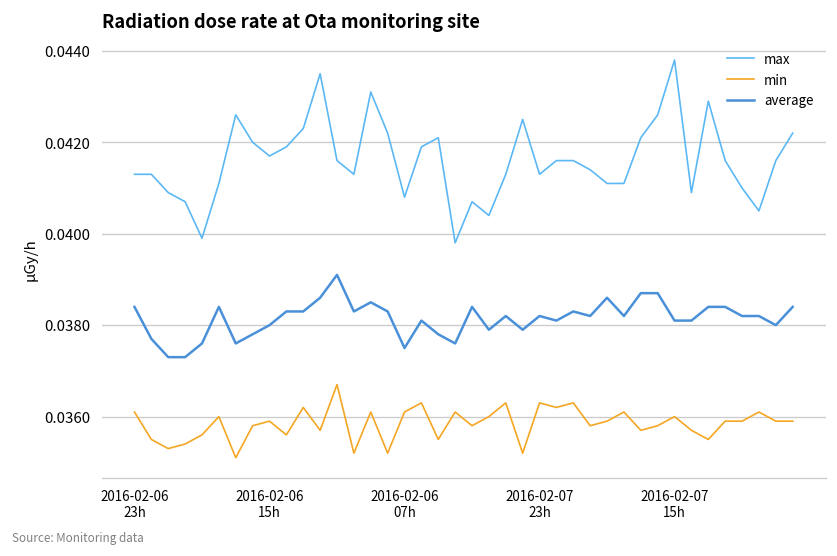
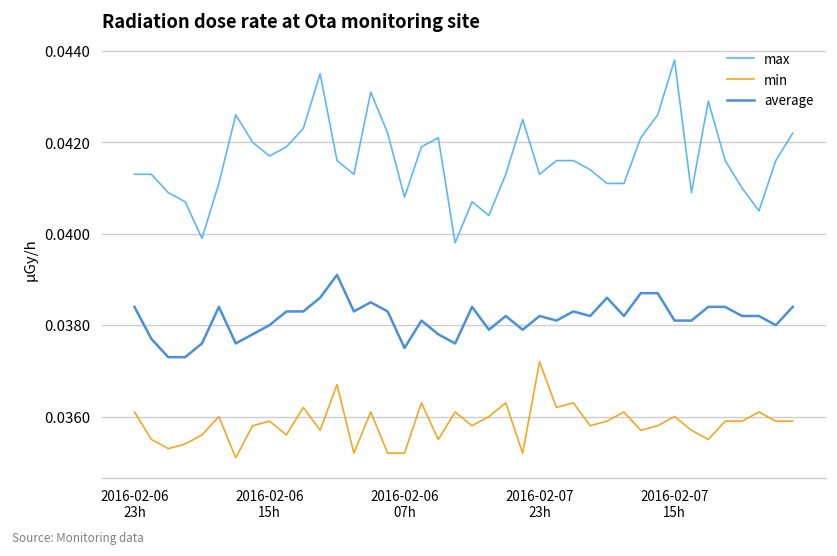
min, 2016-02-06 07h: 0.0361 -> 0.0352
min, 2016-02-07 23h: 0.0363 -> 0.0372
